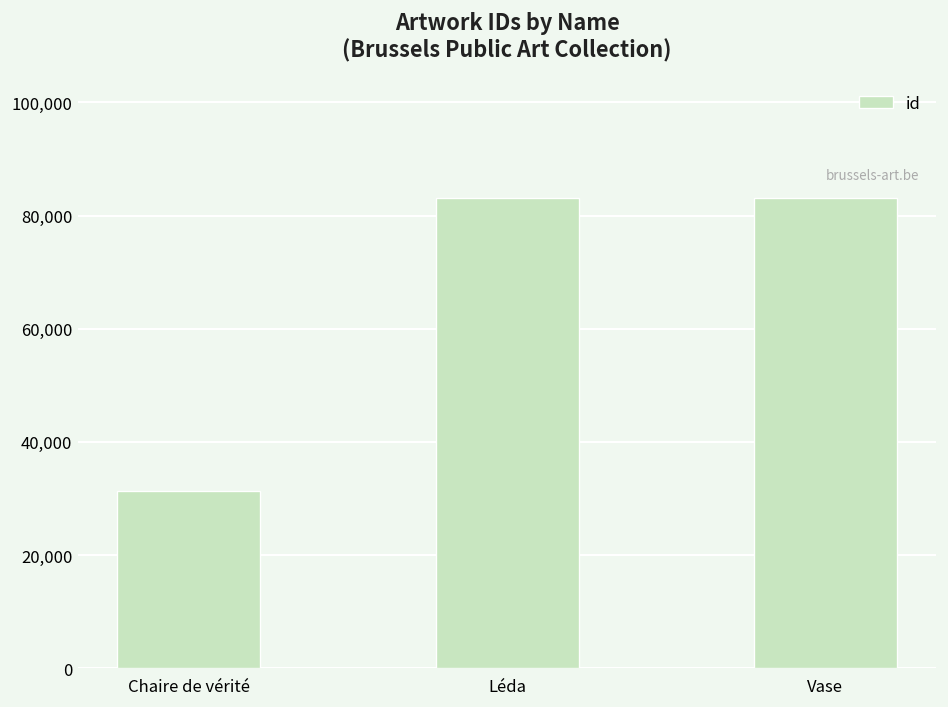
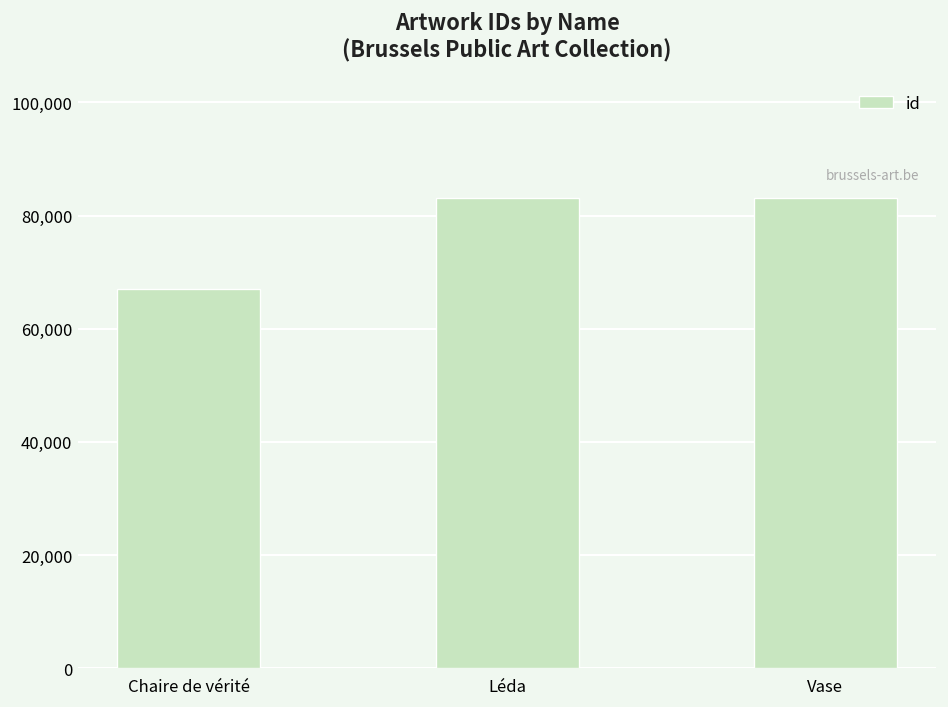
Chaire de vérité: 31,000 -> 67,000
